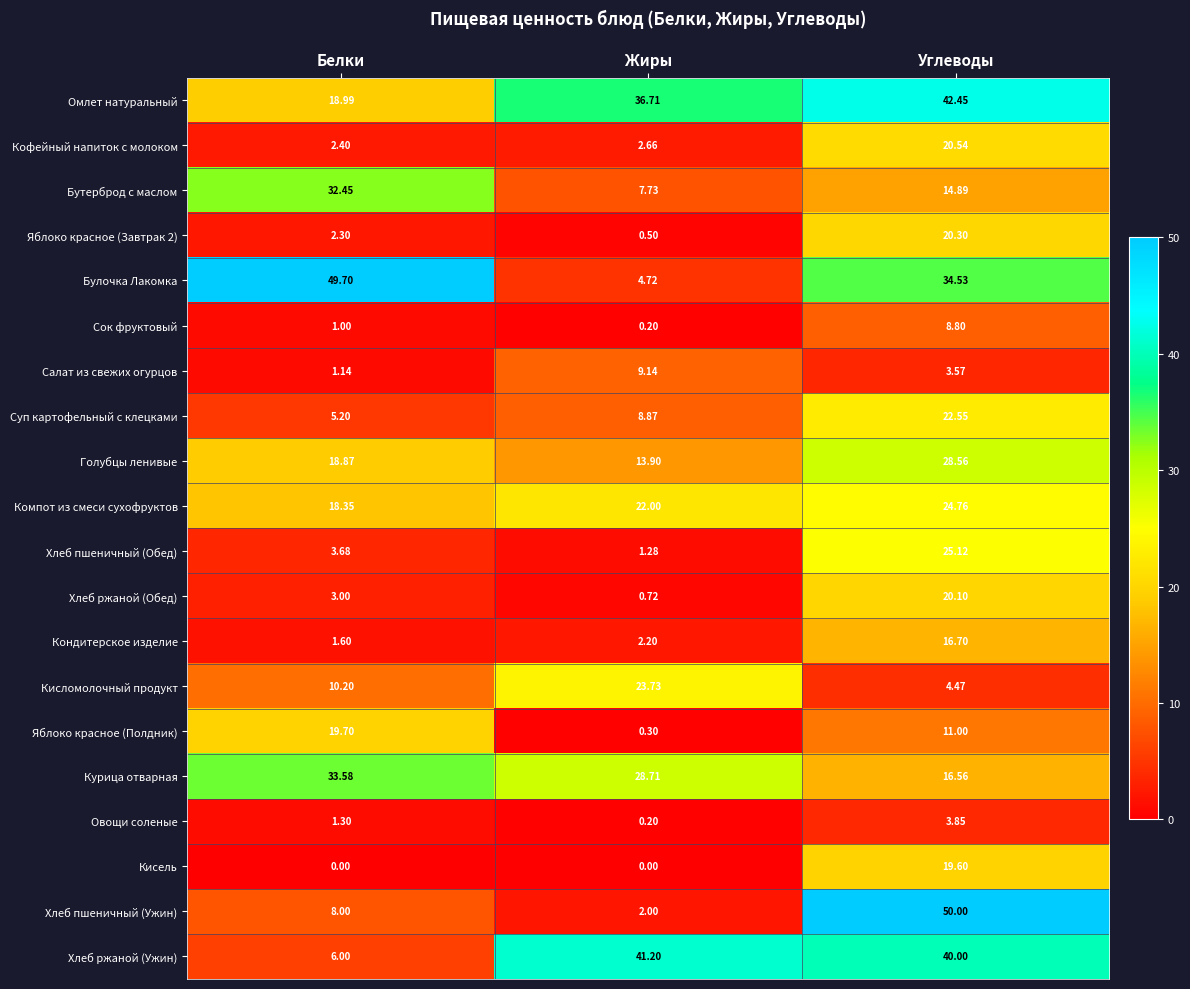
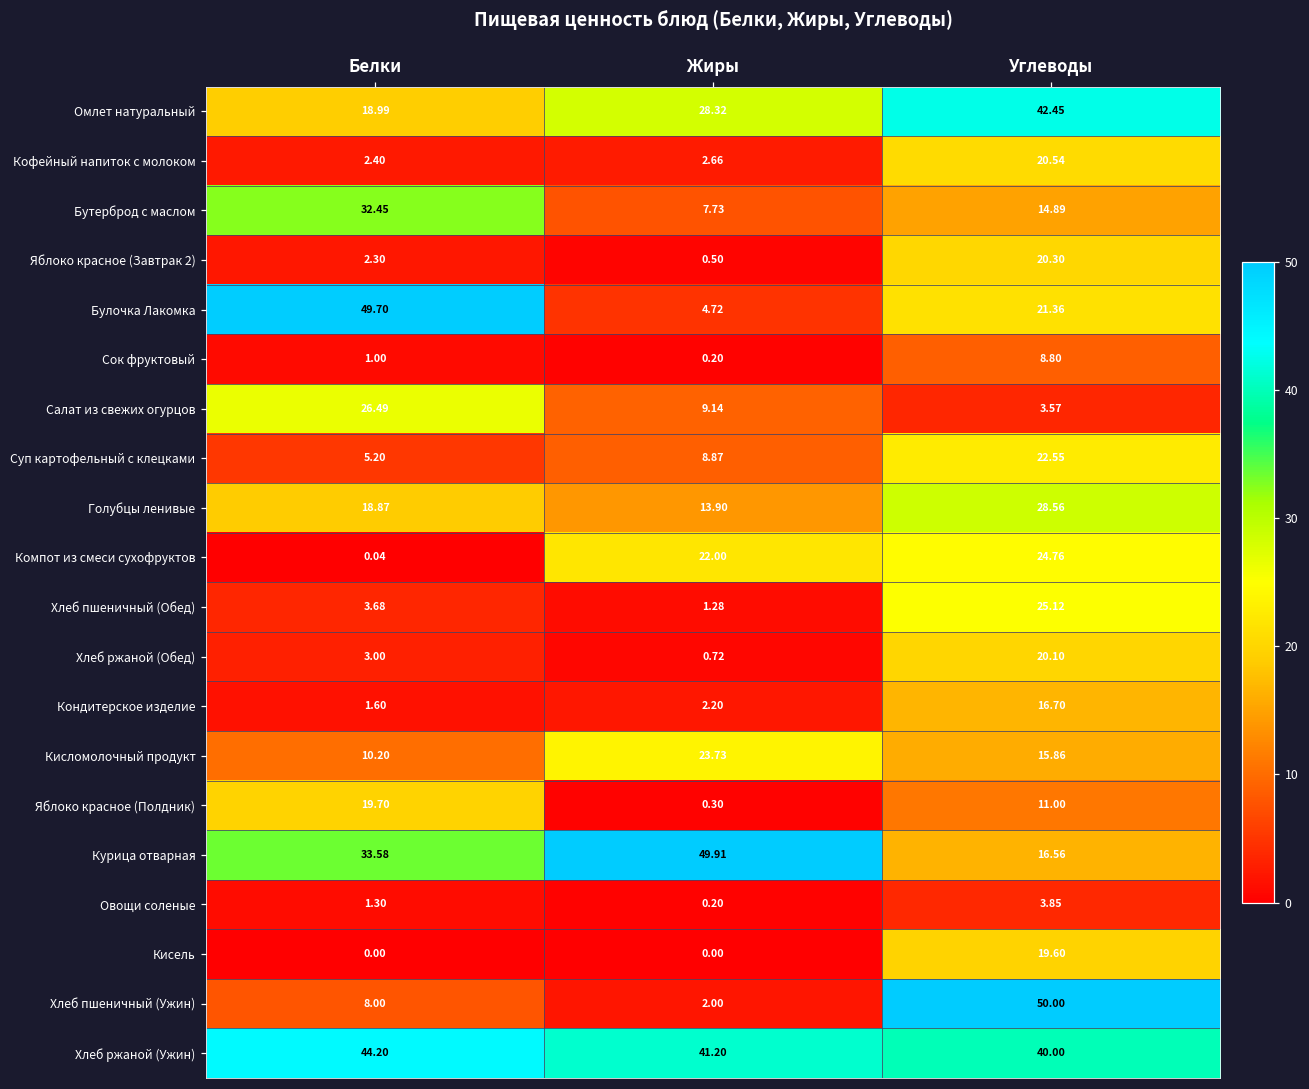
Омлет натуральный, Жиры: 36.71 -> 28.32
Булочка Лакомка, Углеводы: 34.53 -> 21.36
Салат из свежих огурцов, Белки: 1.14 -> 26.49
Компот из смеси сухофруктов, Белки: 18.35 -> 0.04
Кисломолочный продукт, Углеводы: 4.47 -> 15.86
Курица отварная, Жиры: 28.71 -> 49.91
Хлеб ржаной (Ужин), Белки: 6.00 -> 44.20
